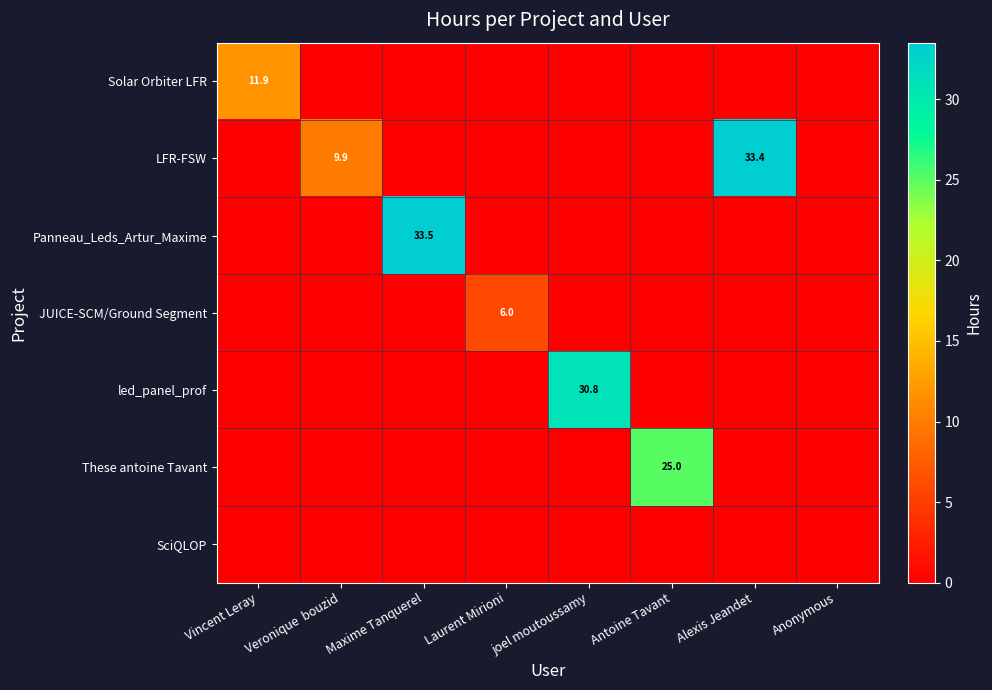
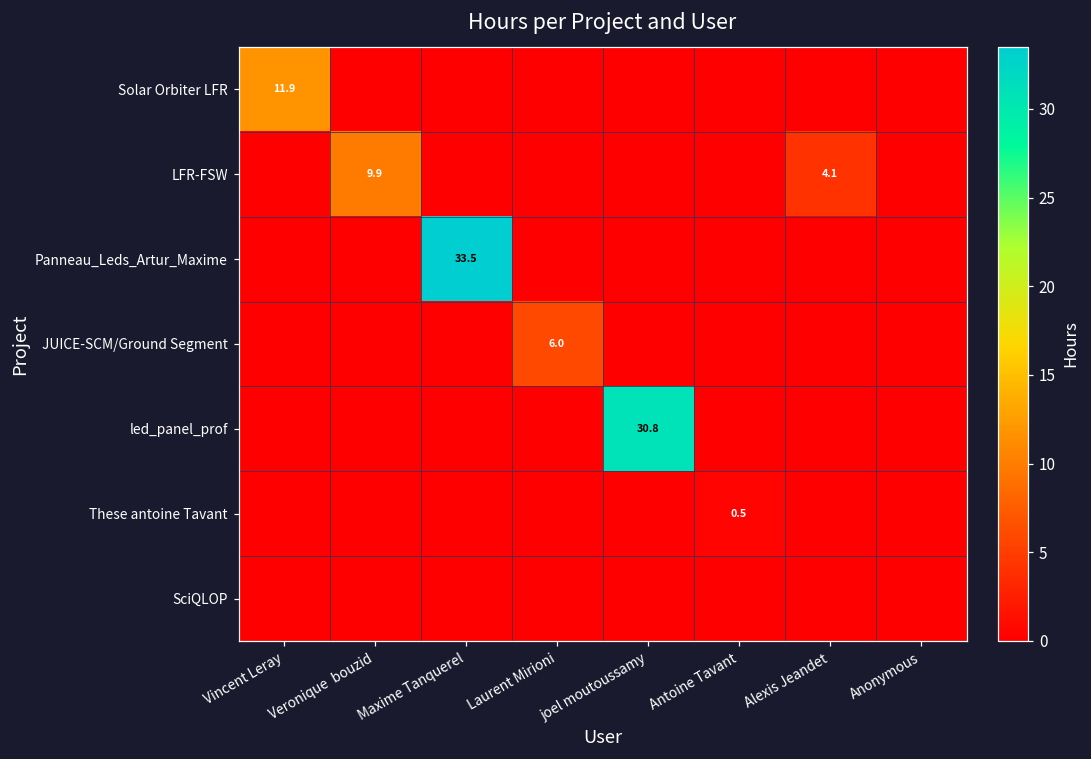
LFR-FSW, Alexis Jeandet: 33.4 -> 4.1
These antoine Tavant, Antoine Tavant: 25.0 -> 0.5
